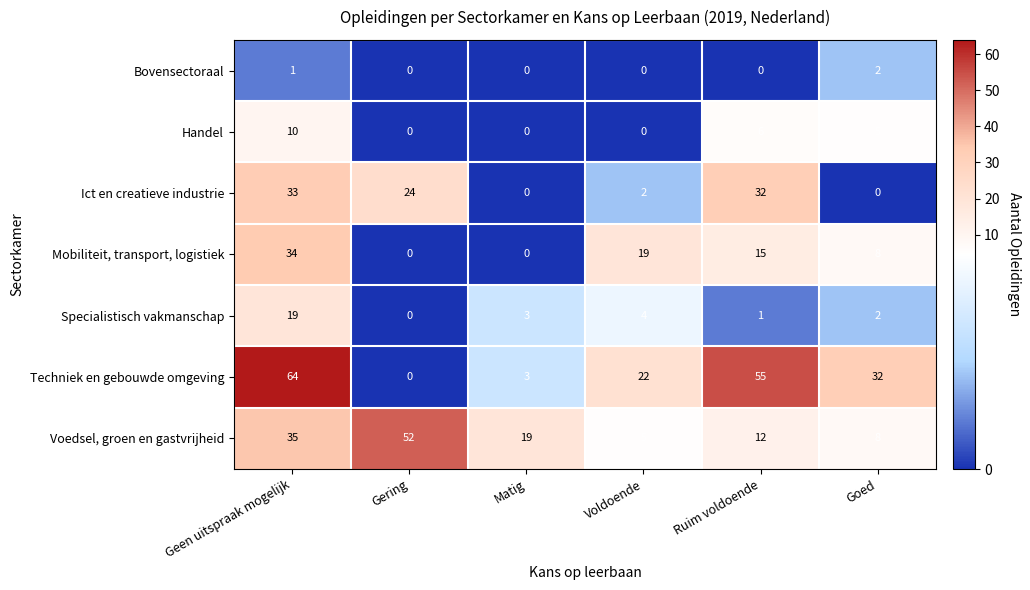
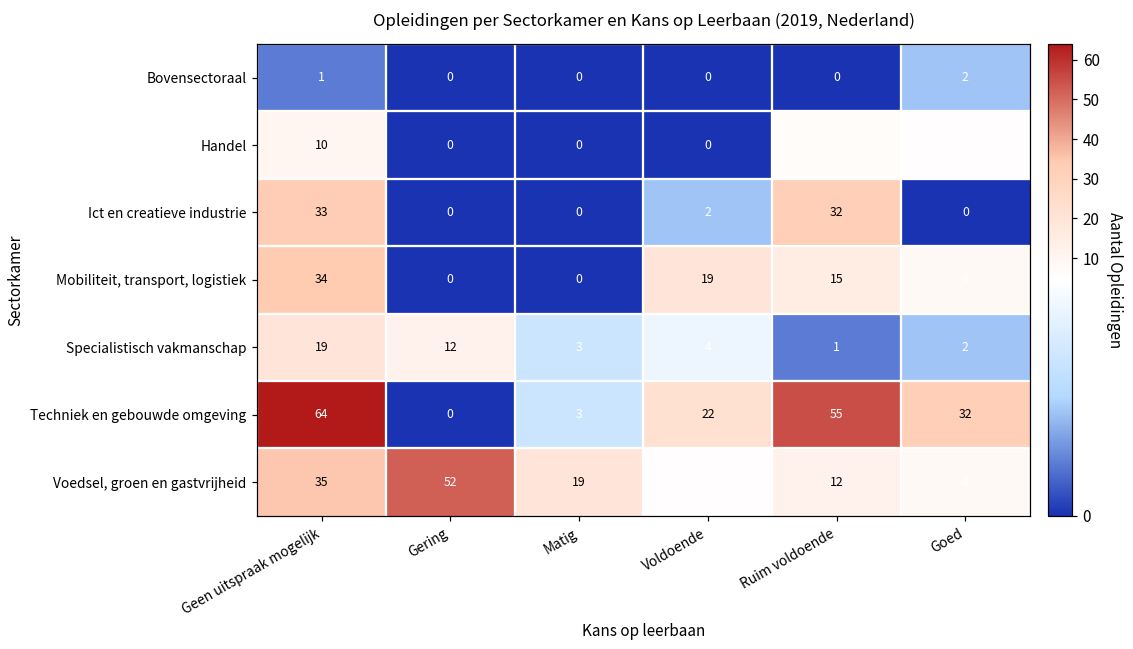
Ict en creatieve industrie, Gering: 24 -> 0
Specialistisch vakmanschap, Gering: 0 -> 12
